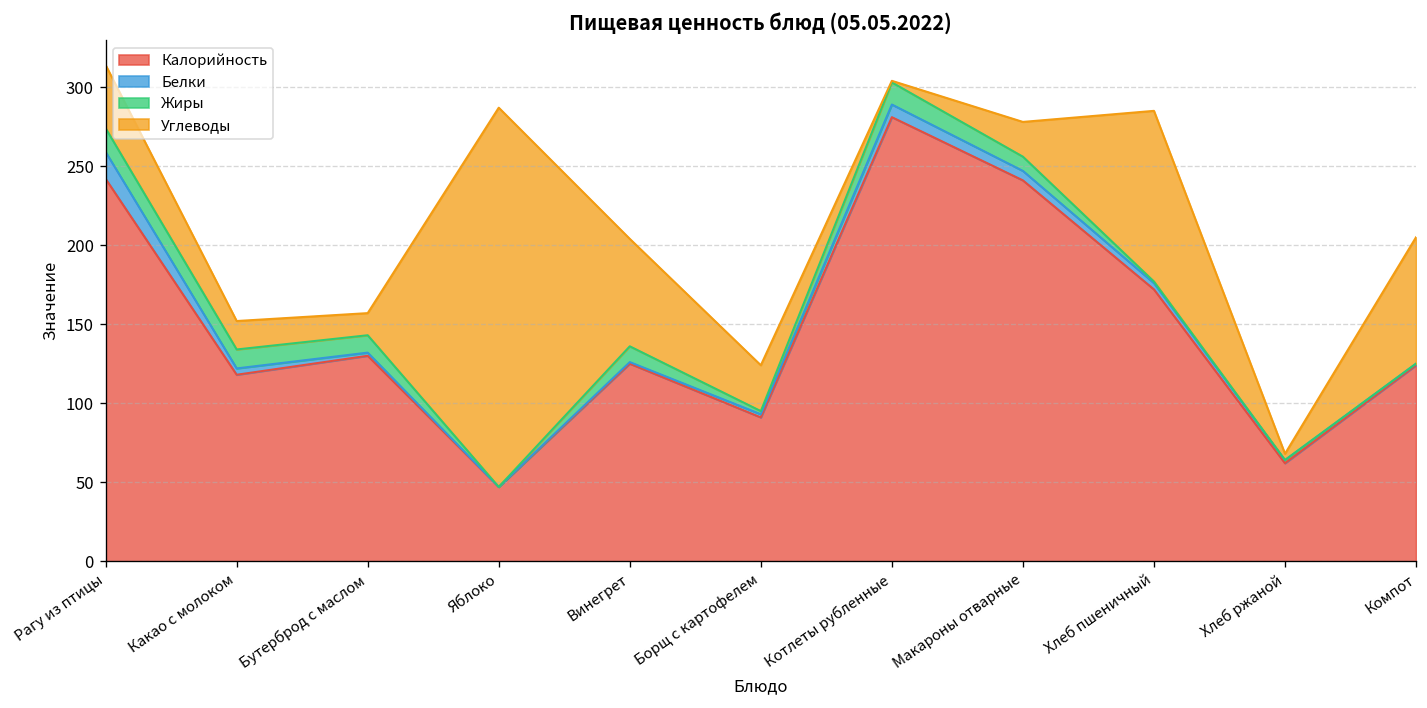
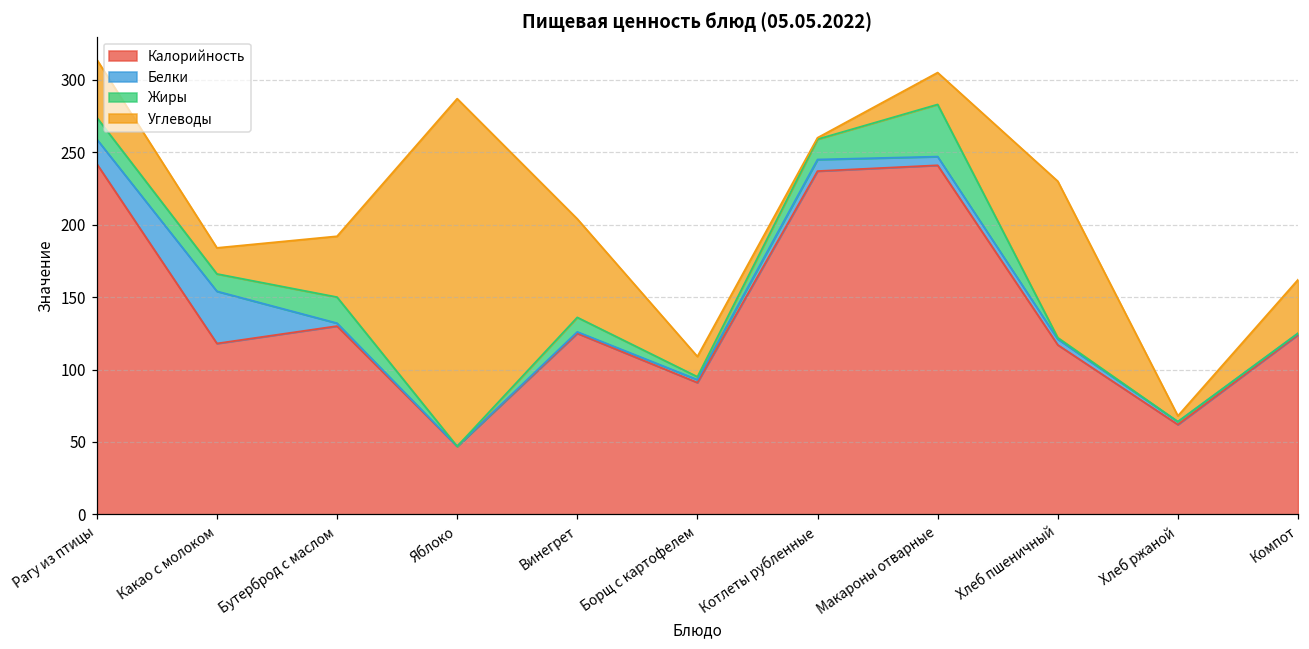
Белки, Какао с молоком: 4 -> 36
Жиры, Бутерброд с маслом: 11 -> 18
Углеводы, Бутерброд с маслом: 14 -> 42
Углеводы, Борщ с картофелем: 29 -> 14
Калорийность, Котлеты рубленные: 281 -> 237
Жиры, Макароны отварные: 9 -> 36
Калорийность, Хлеб пшеничный: 172 -> 117
Углеводы, Компот: 80 -> 37
